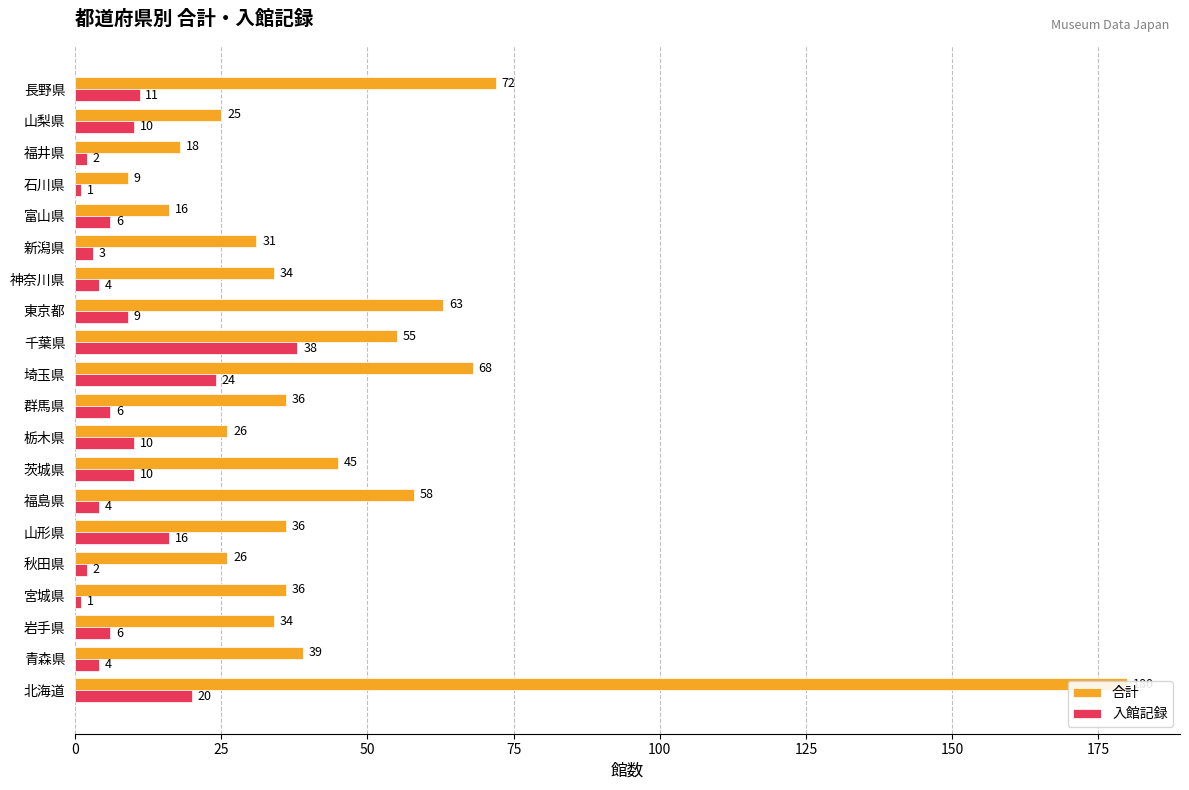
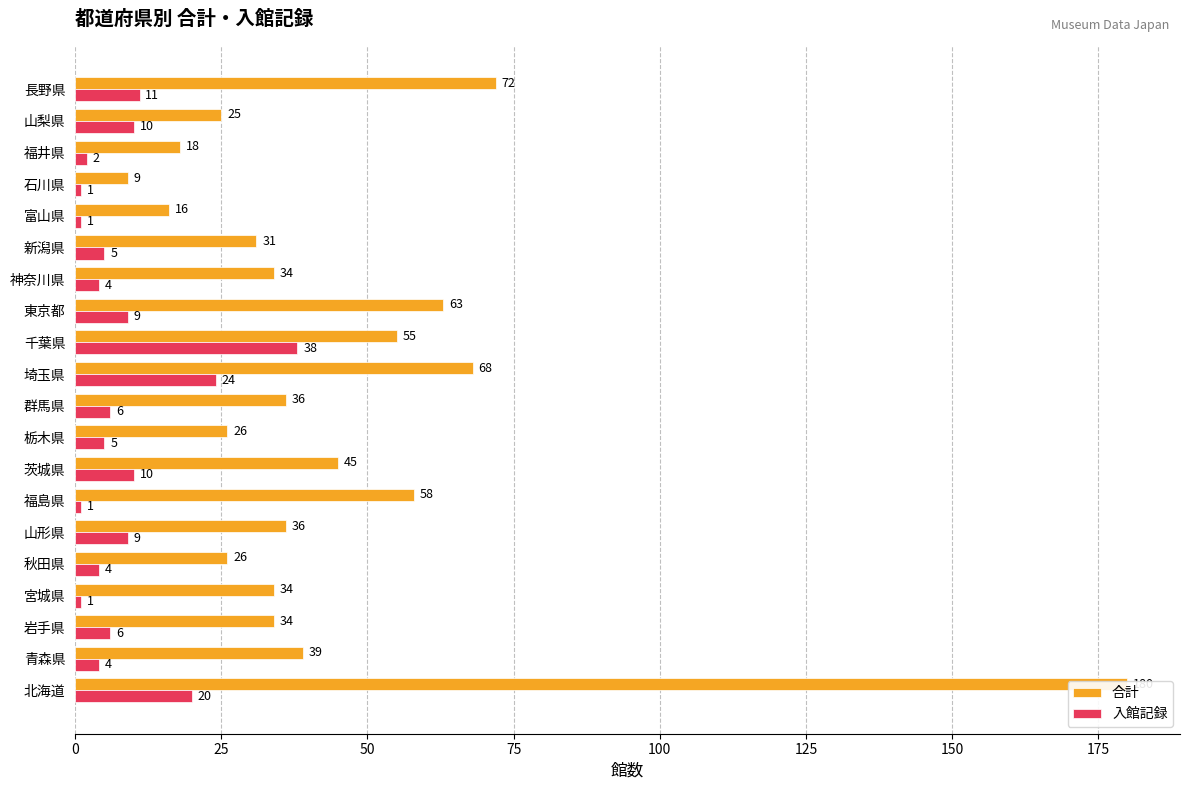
入館記録, 富山県: 6 -> 1
入館記録, 新潟県: 3 -> 5
入館記録, 栃木県: 10 -> 5
入館記録, 福島県: 4 -> 1
入館記録, 山形県: 16 -> 9
入館記録, 秋田県: 2 -> 4
合計, 宮城県: 36 -> 34
